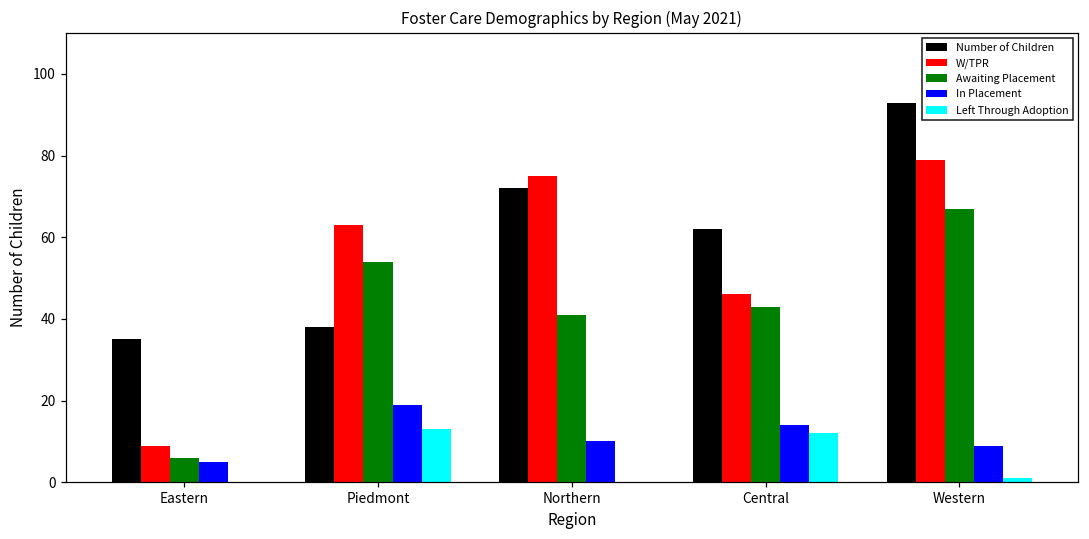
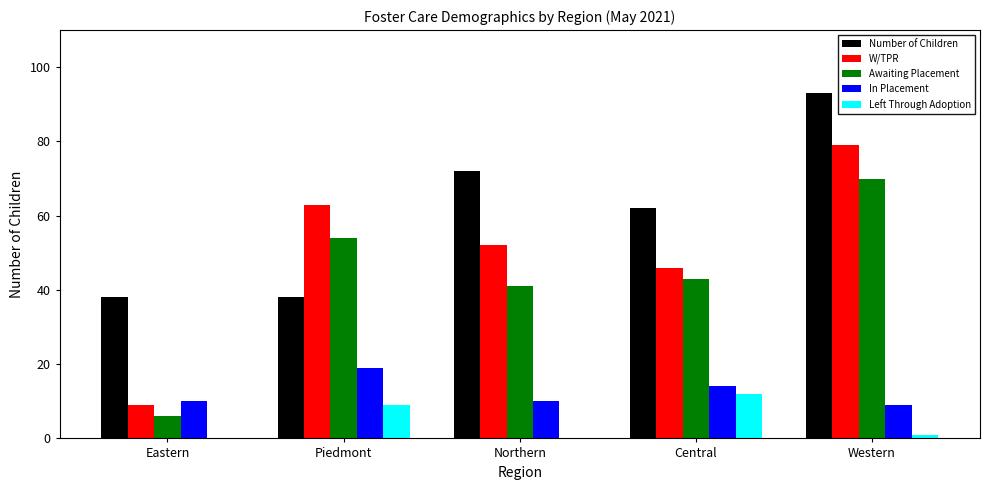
Number of Children, Eastern: 35 -> 38
In Placement, Eastern: 5 -> 10
Left Through Adoption, Piedmont: 13 -> 9
W/TPR, Northern: 75 -> 52
Awaiting Placement, Western: 67 -> 70
